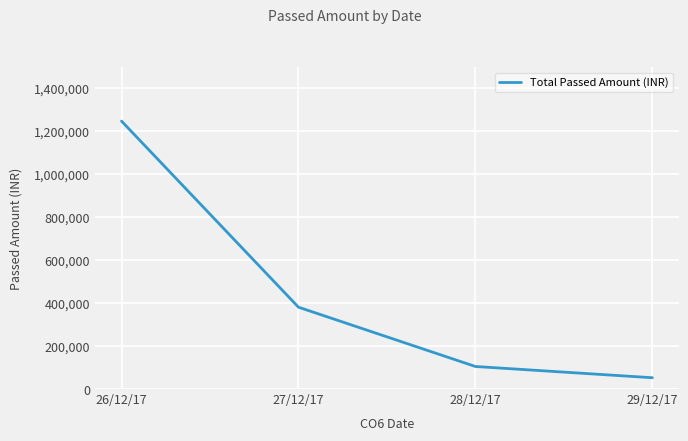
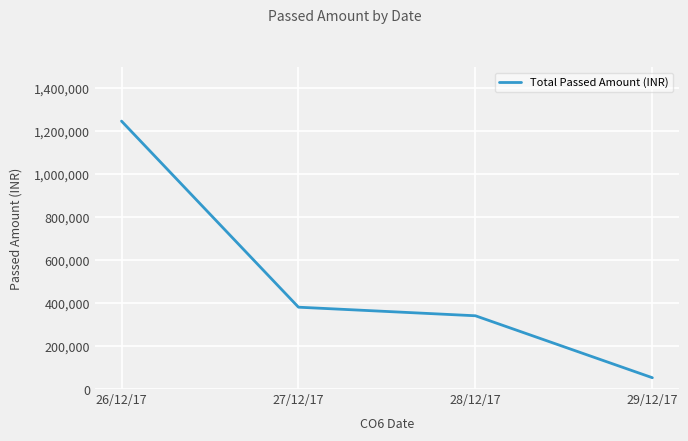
28/12/17: 100,000 -> 340,000
